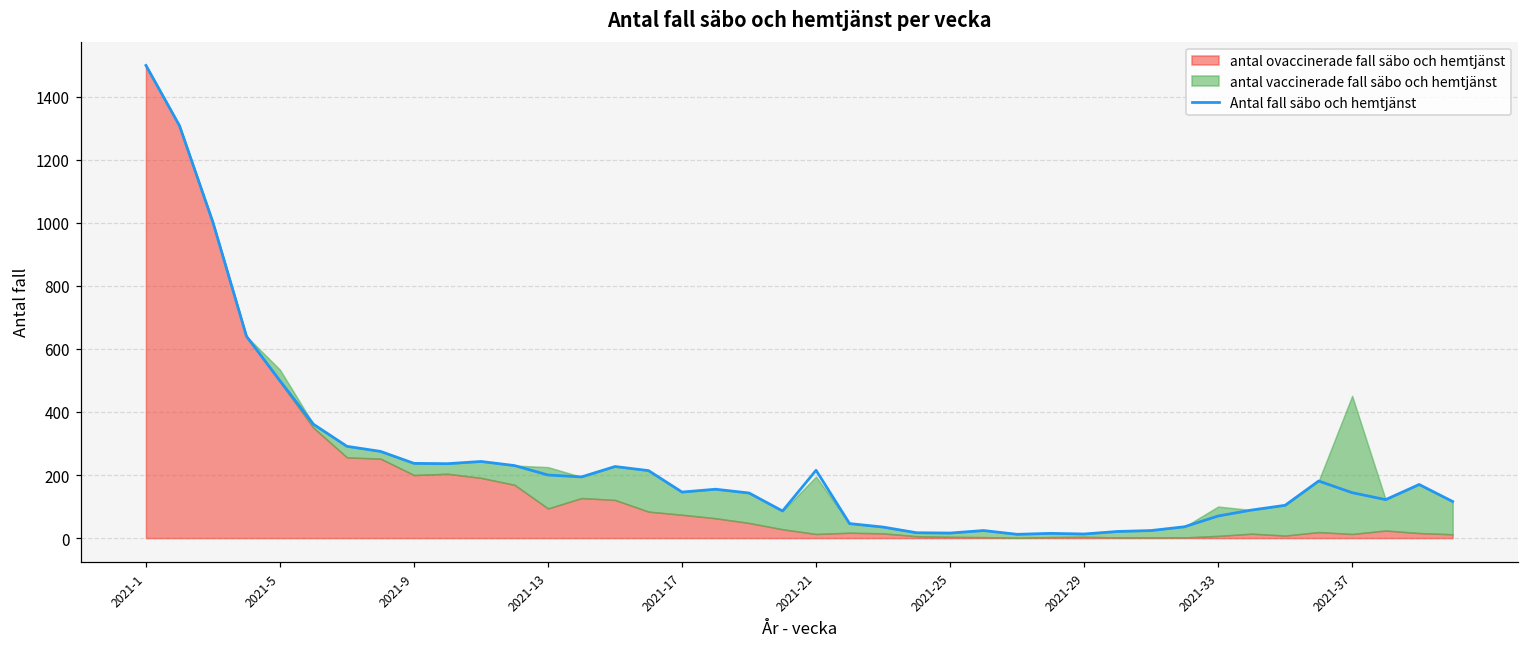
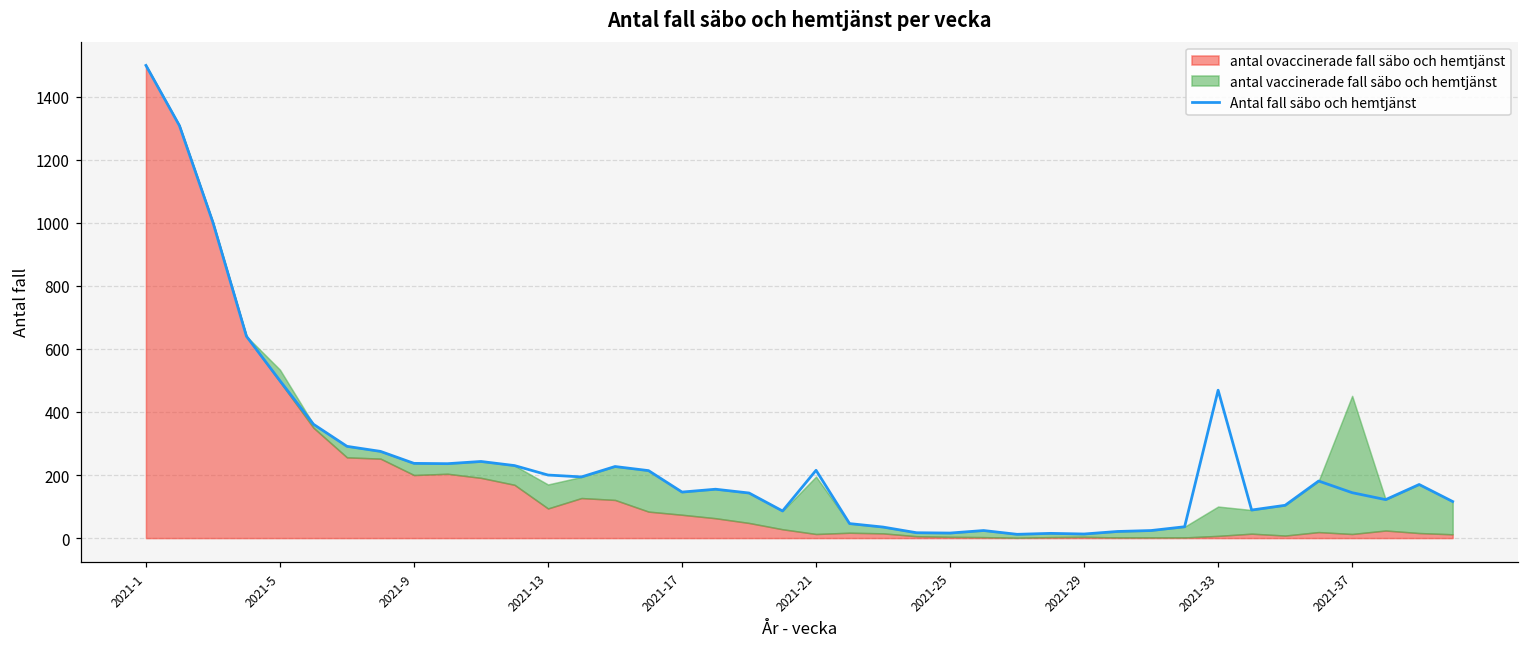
antal vaccinerade fall säbo och hemtjänst, 2021-13: 130 -> 80
Antal fall säbo och hemtjänst, 2021-33: 70 -> 470
